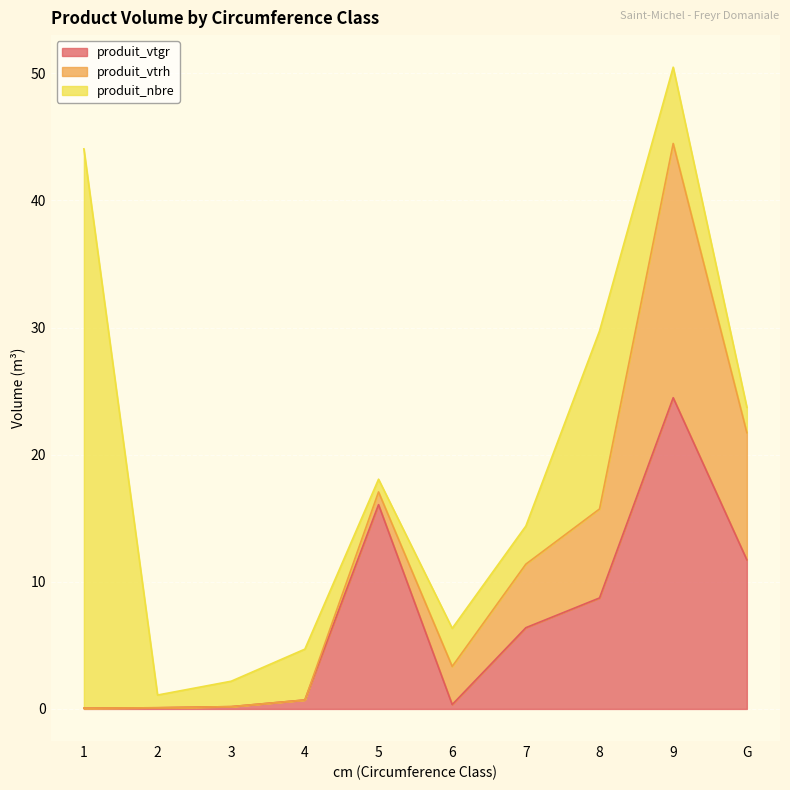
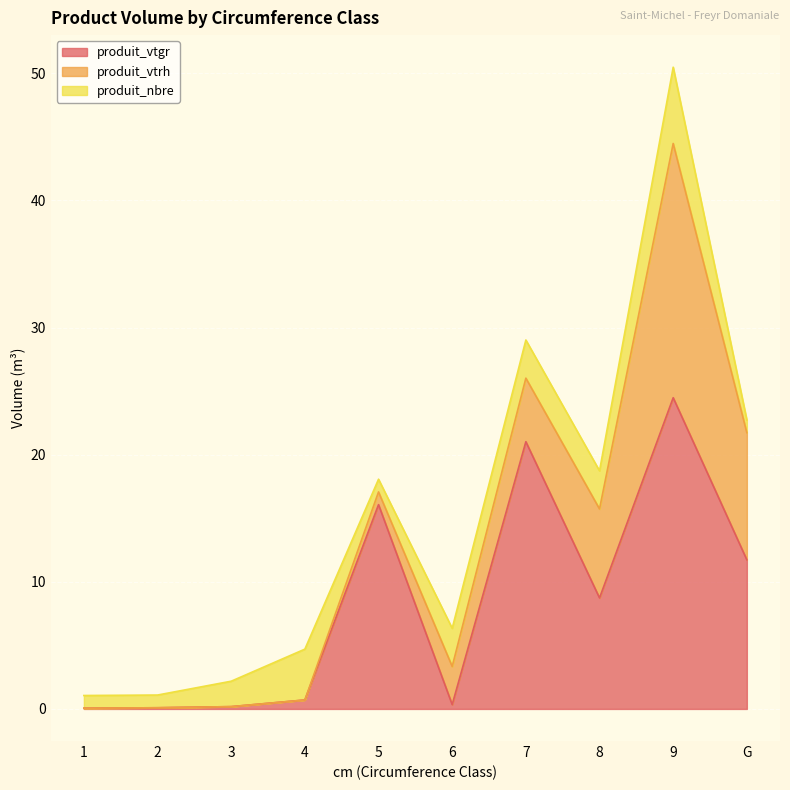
produit_nbre, 1: 44 -> 1
produit_vtgr, 7: 6.4 -> 21.0
produit_nbre, 8: 14 -> 3
produit_nbre, G: 2 -> 1
